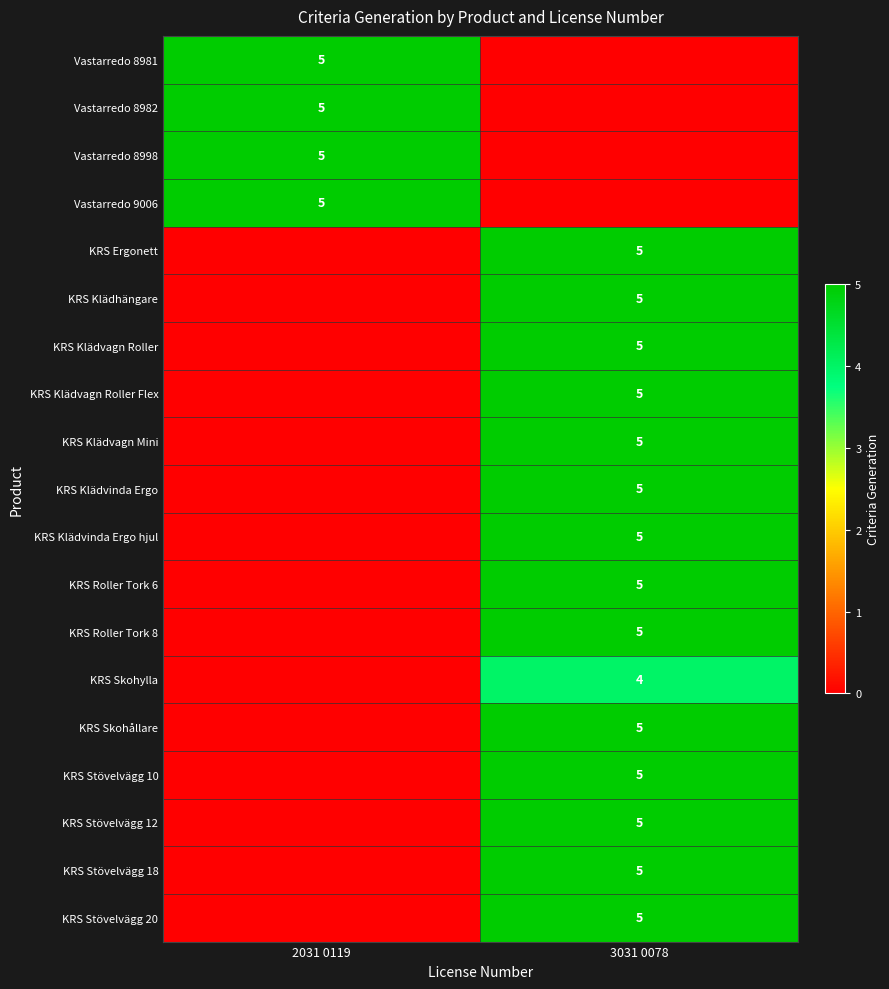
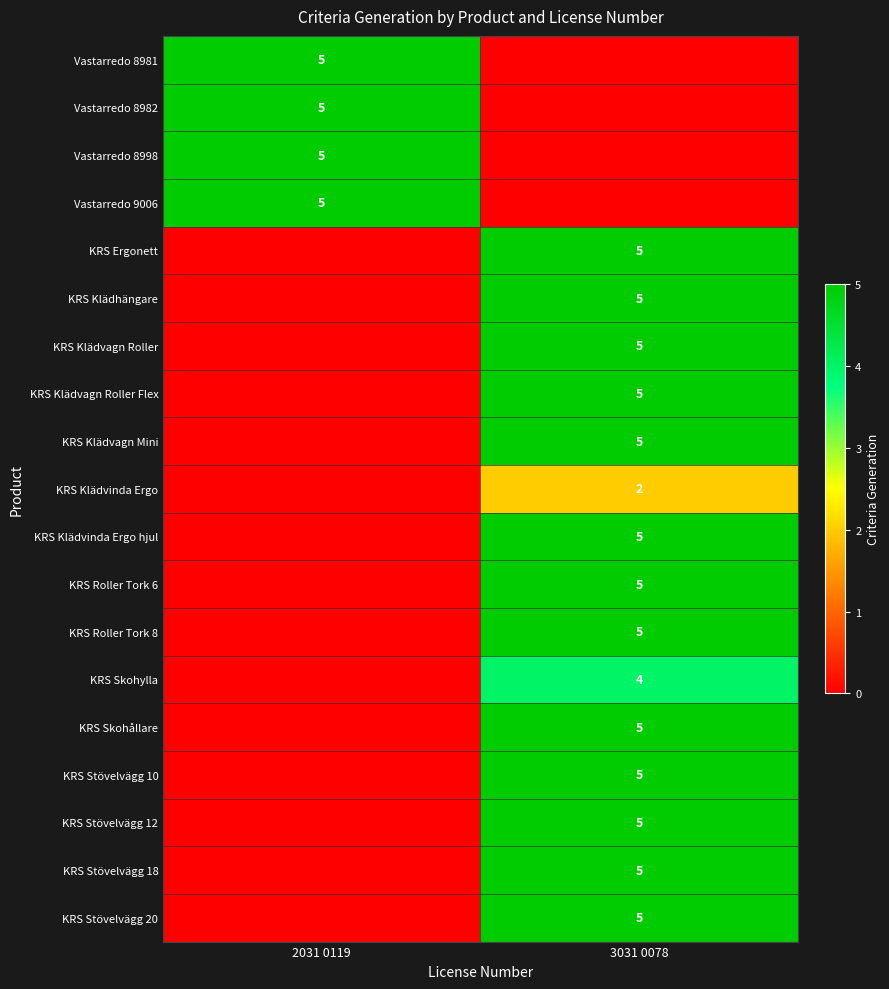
KRS Klädvinda Ergo, 3031 0078: 5 -> 2
